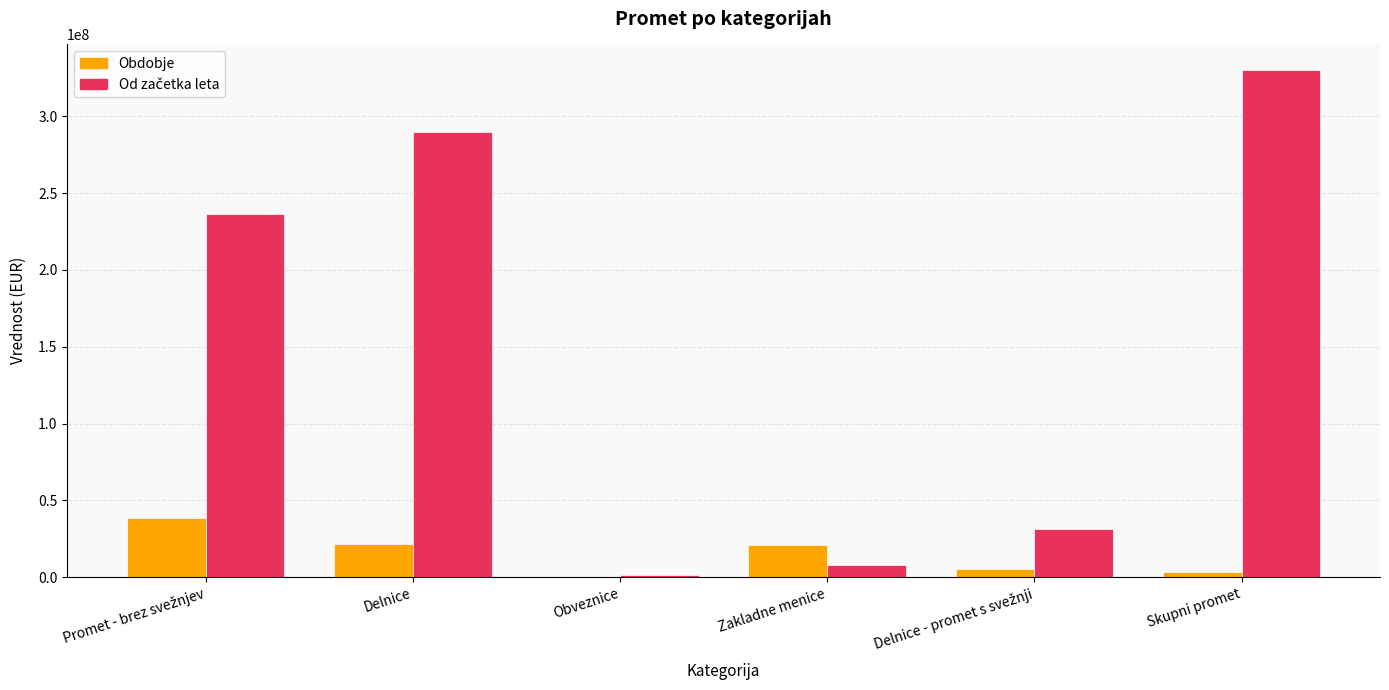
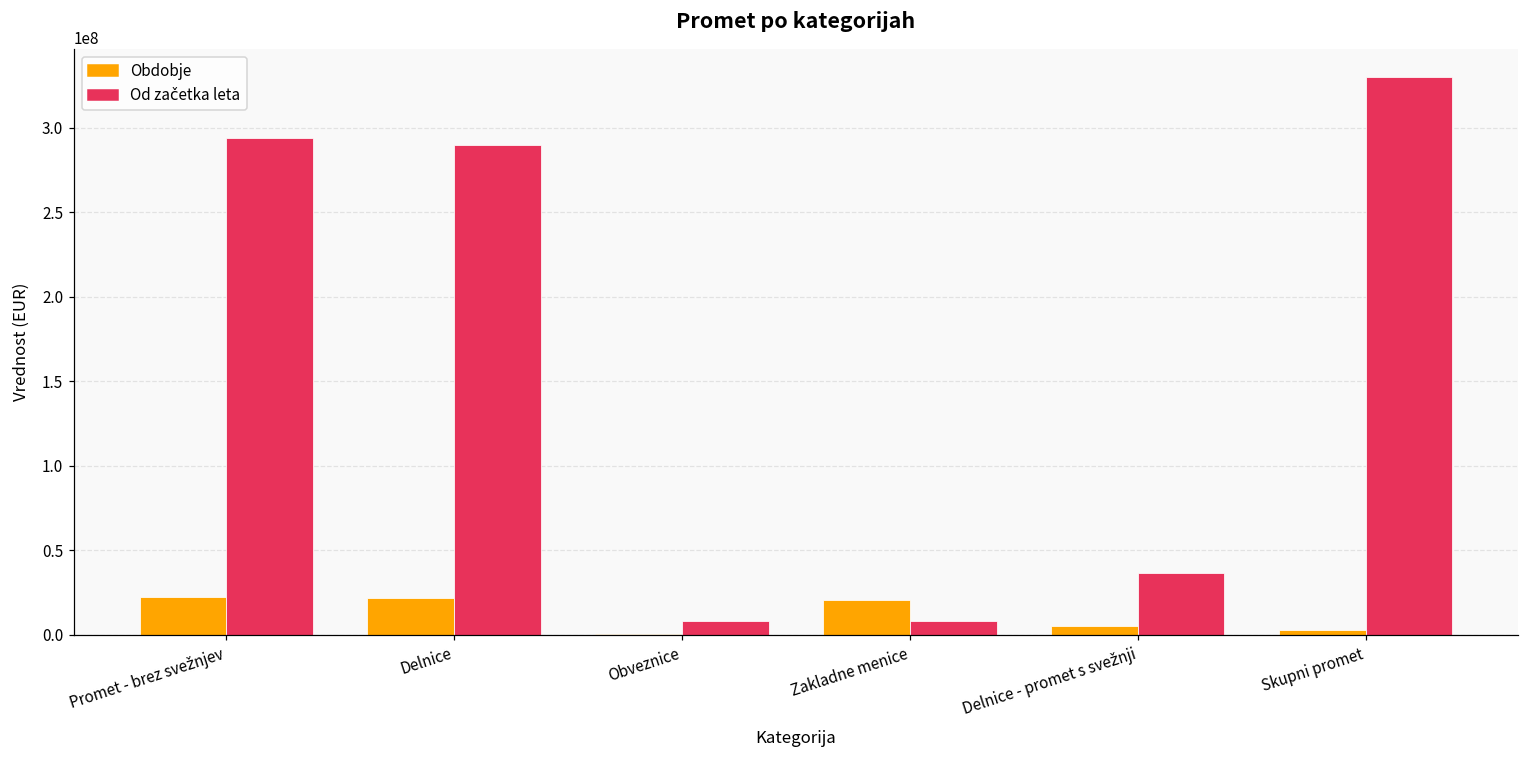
Obdobje, Promet - brez svežnjev: 38000000 -> 22000000
Od začetka leta, Promet - brez svežnjev: 236000000 -> 294000000
Od začetka leta, Obveznice: 1000000 -> 8000000
Od začetka leta, Delnice - promet s svežnji: 31000000 -> 36000000
